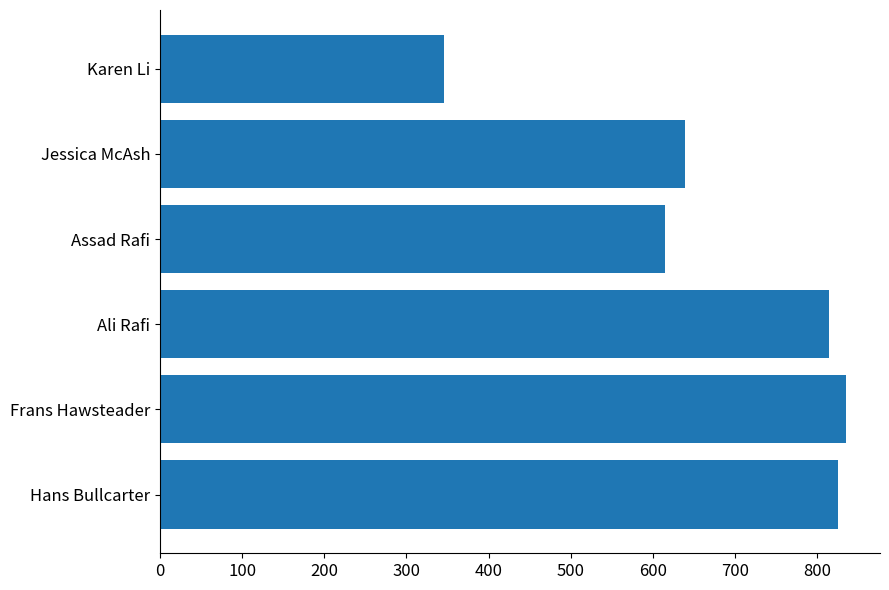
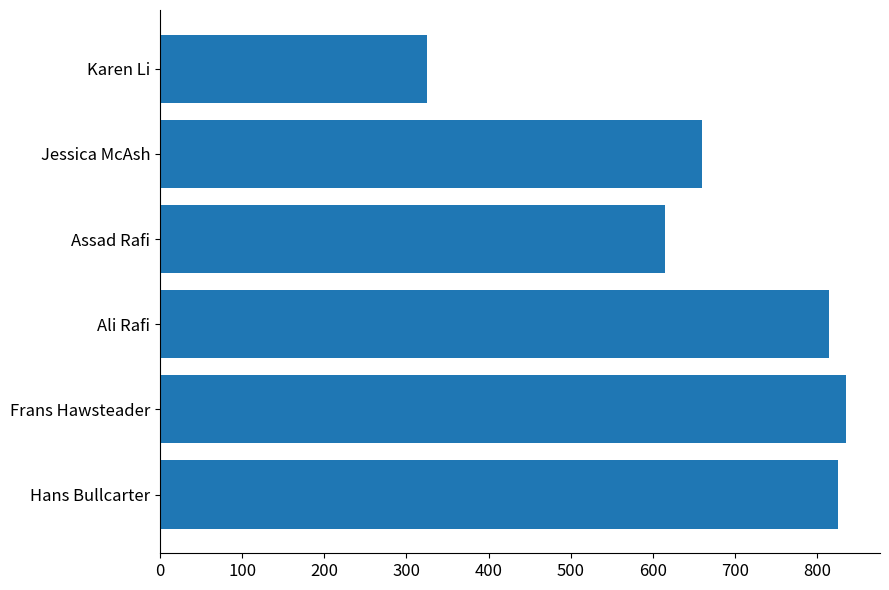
Karen Li: 350 -> 330
Jessica McAsh: 640 -> 660
